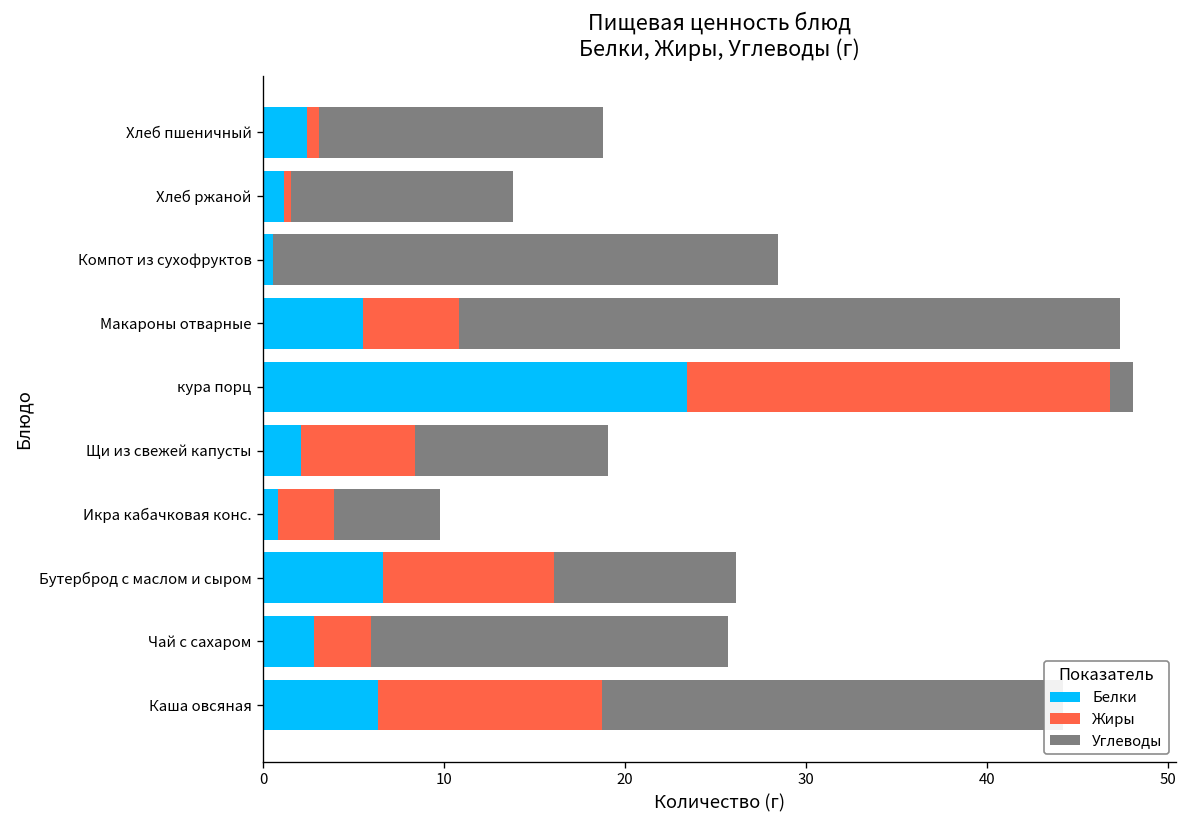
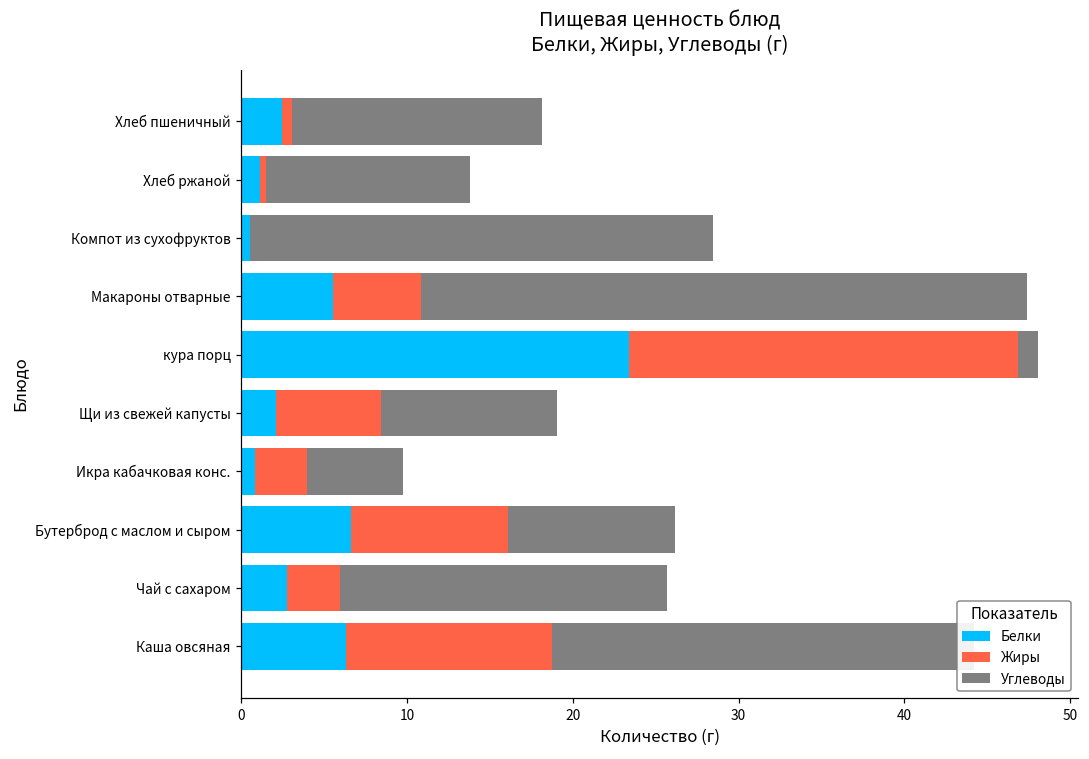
Углеводы, Хлеб пшеничный: 15.7 -> 15.1
